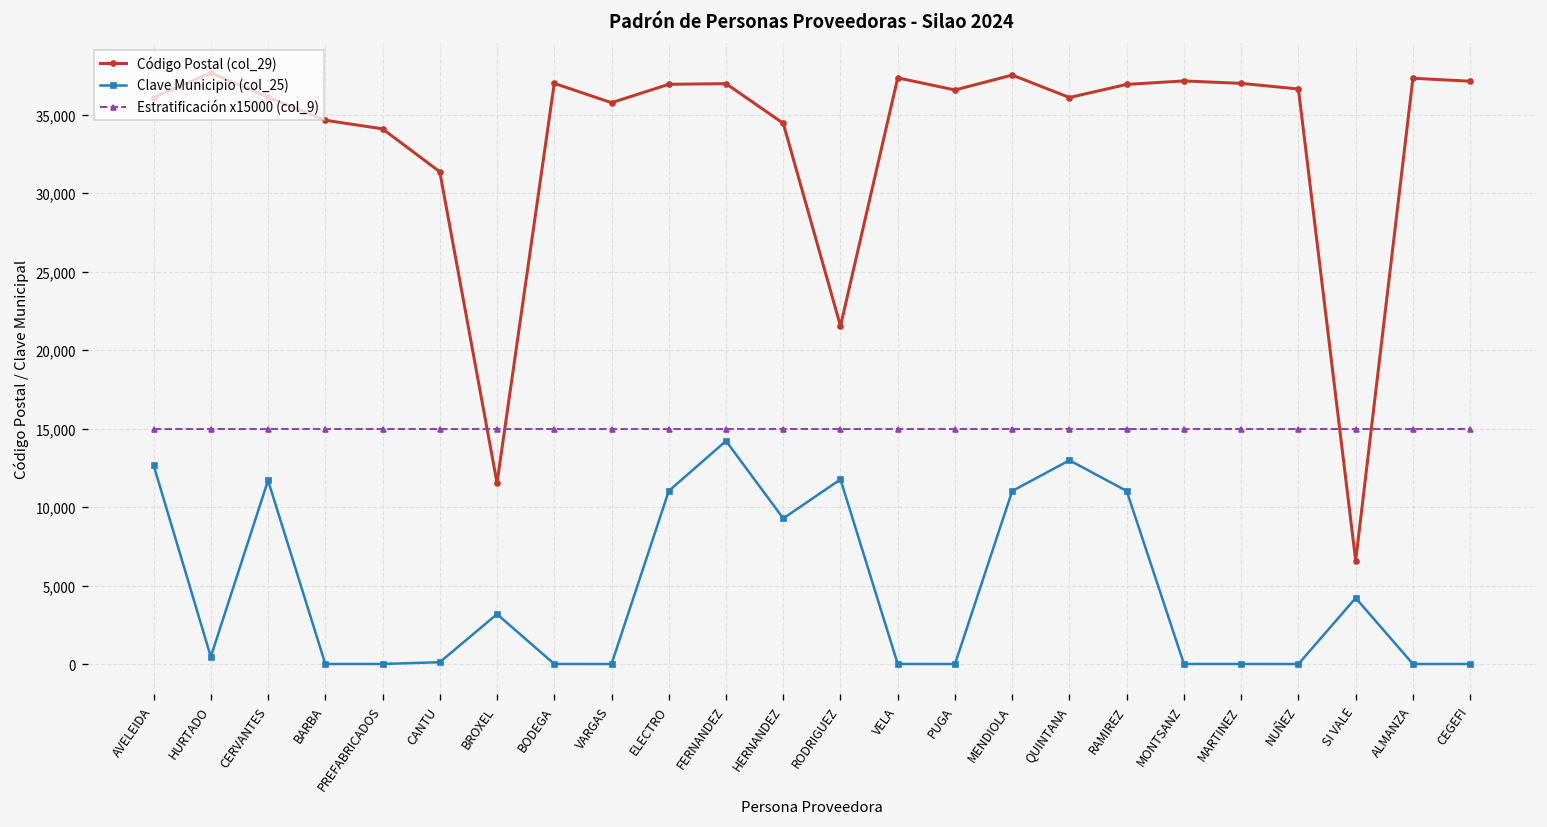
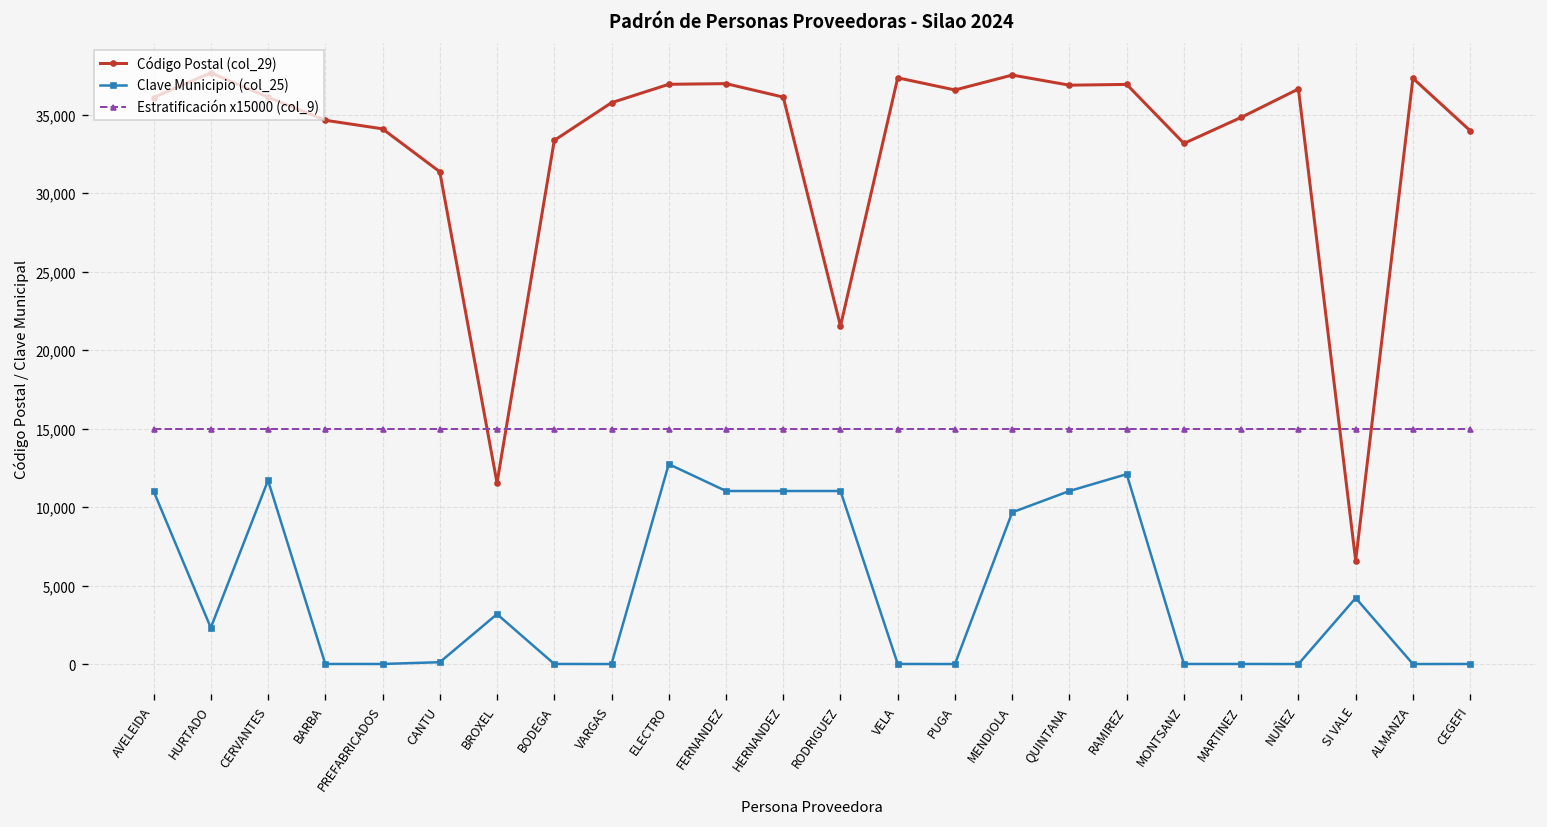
Clave Municipio (col_25), AVELEIDA: 12,700 -> 11,000
Clave Municipio (col_25), HURTADO: 500 -> 2,300
Código Postal (col_29), BODEGA: 37,000 -> 33,400
Clave Municipio (col_25), ELECTRO: 11,000 -> 12,700
Clave Municipio (col_25), FERNANDEZ: 14,200 -> 11,000
Código Postal (col_29), HERNANDEZ: 34,500 -> 36,100
Clave Municipio (col_25), HERNANDEZ: 9,300 -> 11,000
Clave Municipio (col_25), RODRIGUEZ: 11,800 -> 11,000
Clave Municipio (col_25), MENDIOLA: 11,000 -> 9,700
Código Postal (col_29), QUINTANA: 36,100 -> 36,900
Clave Municipio (col_25), QUINTANA: 13,000 -> 11,000
Clave Municipio (col_25), RAMIREZ: 11,000 -> 12,100
Código Postal (col_29), MONTSANZ: 37,200 -> 33,200
Código Postal (col_29), MARTINEZ: 37,000 -> 34,800
Código Postal (col_29), CEGEFI: 37,100 -> 34,000
